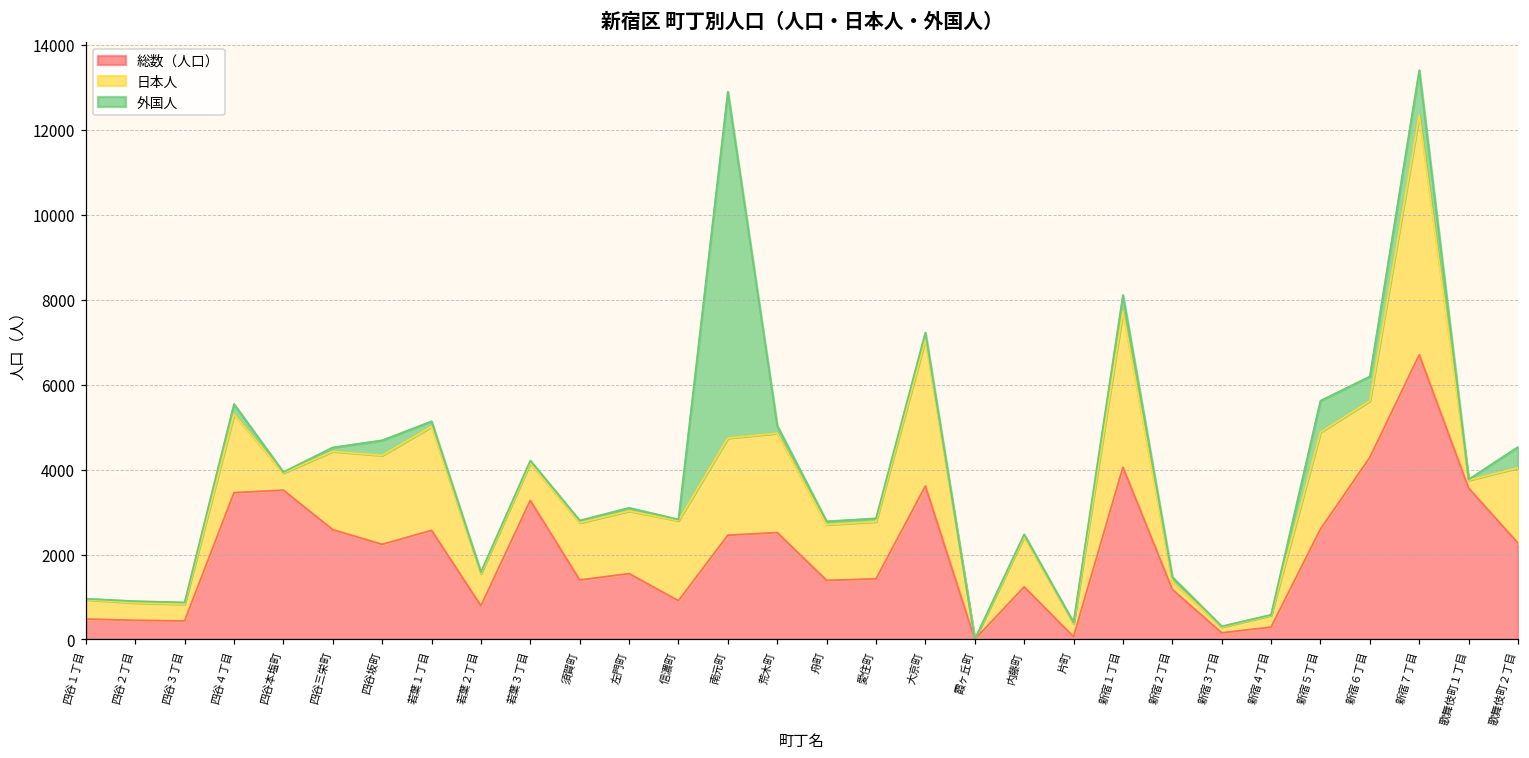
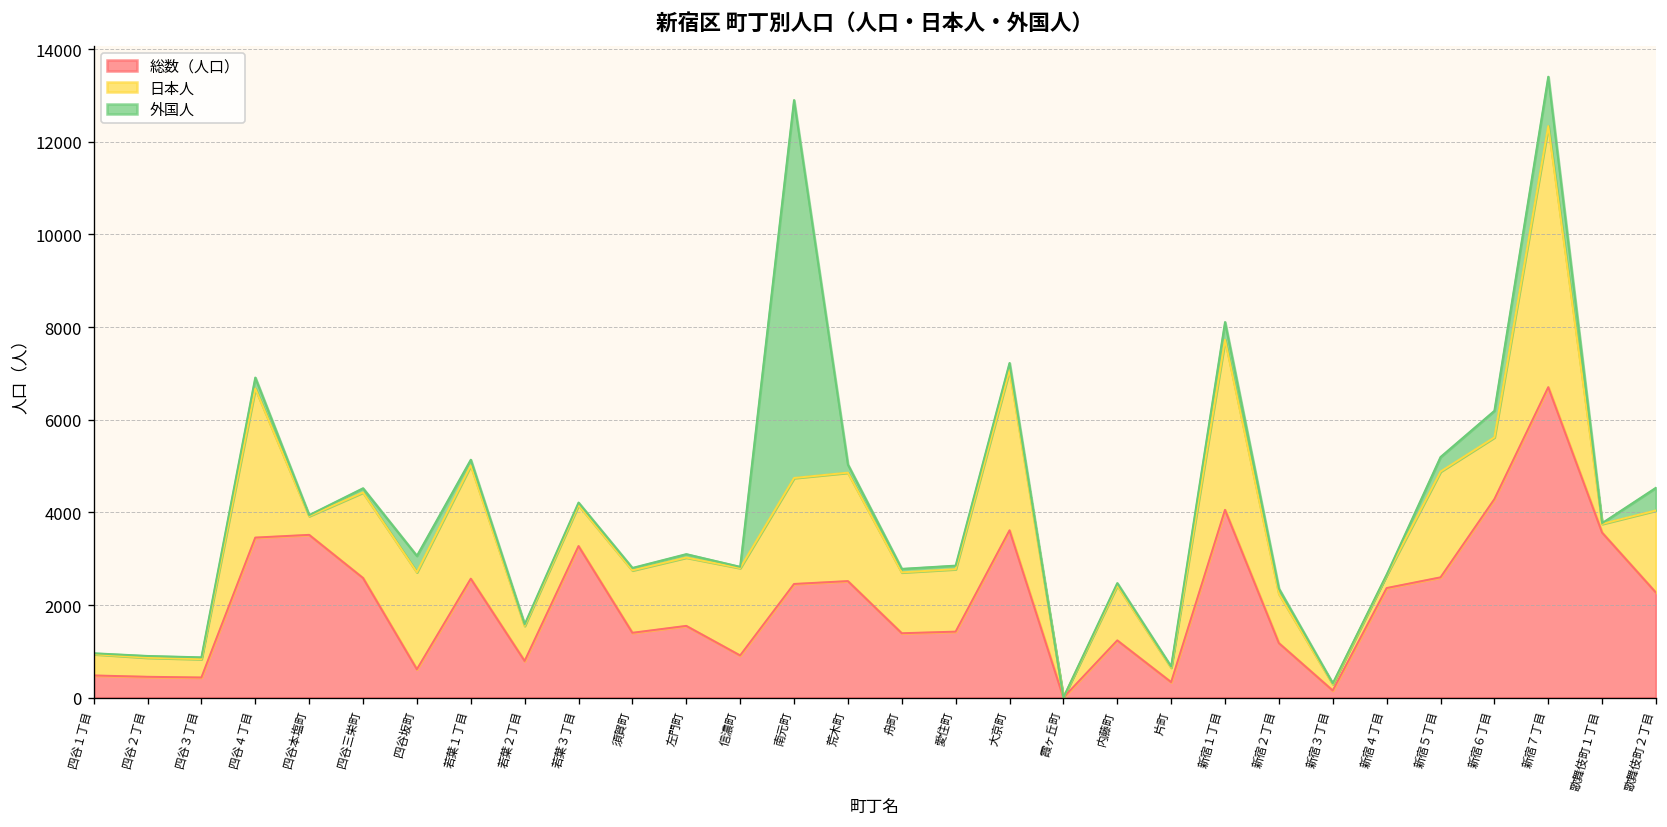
日本人, 四谷４丁目: 1900 -> 3200
総数（人口）, 四谷坂町: 2200 -> 600
総数（人口）, 片町: 100 -> 300
日本人, 新宿２丁目: 200 -> 1100
総数（人口）, 新宿４丁目: 300 -> 2400
外国人, 新宿５丁目: 700 -> 300
